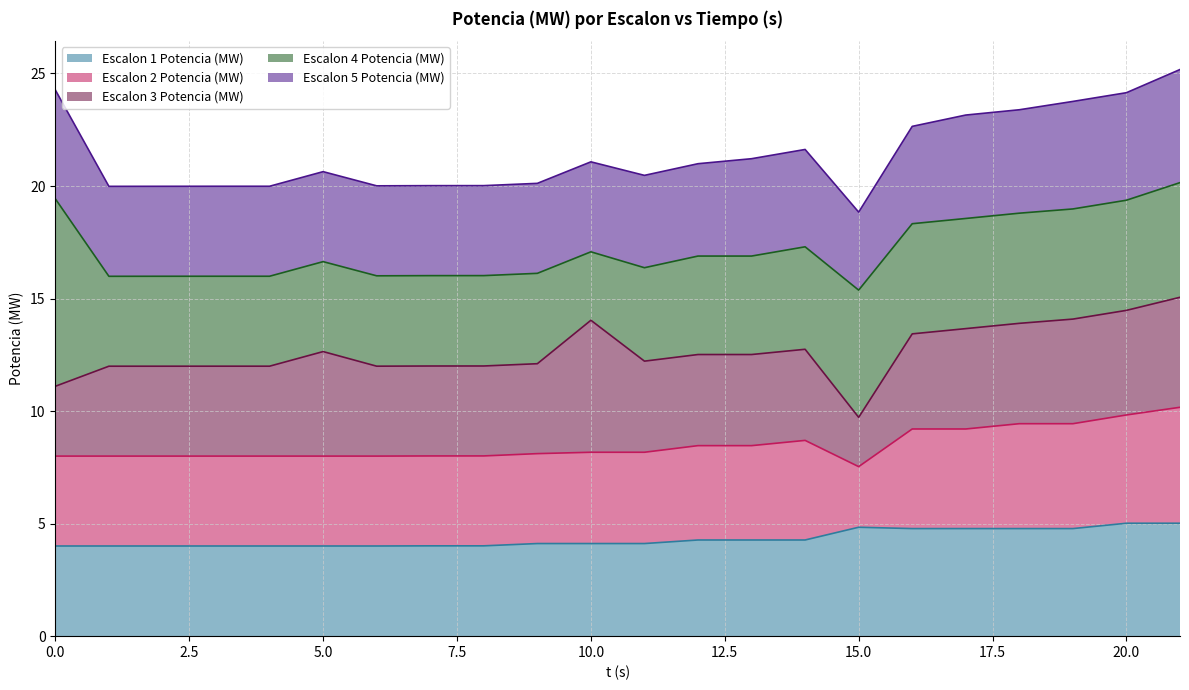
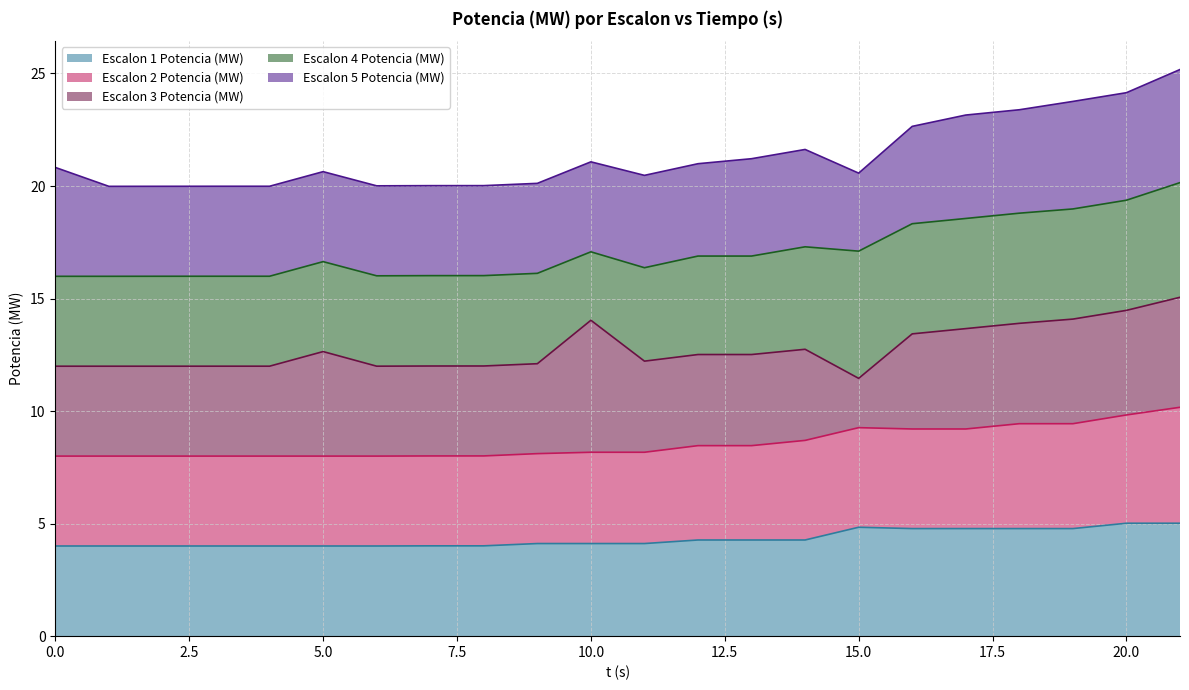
Escalon 3 Potencia (MW), 0.0: 3.1 -> 4.0
Escalon 4 Potencia (MW), 0.0: 8.3 -> 4.0
Escalon 2 Potencia (MW), 15.0: 2.7 -> 4.4
